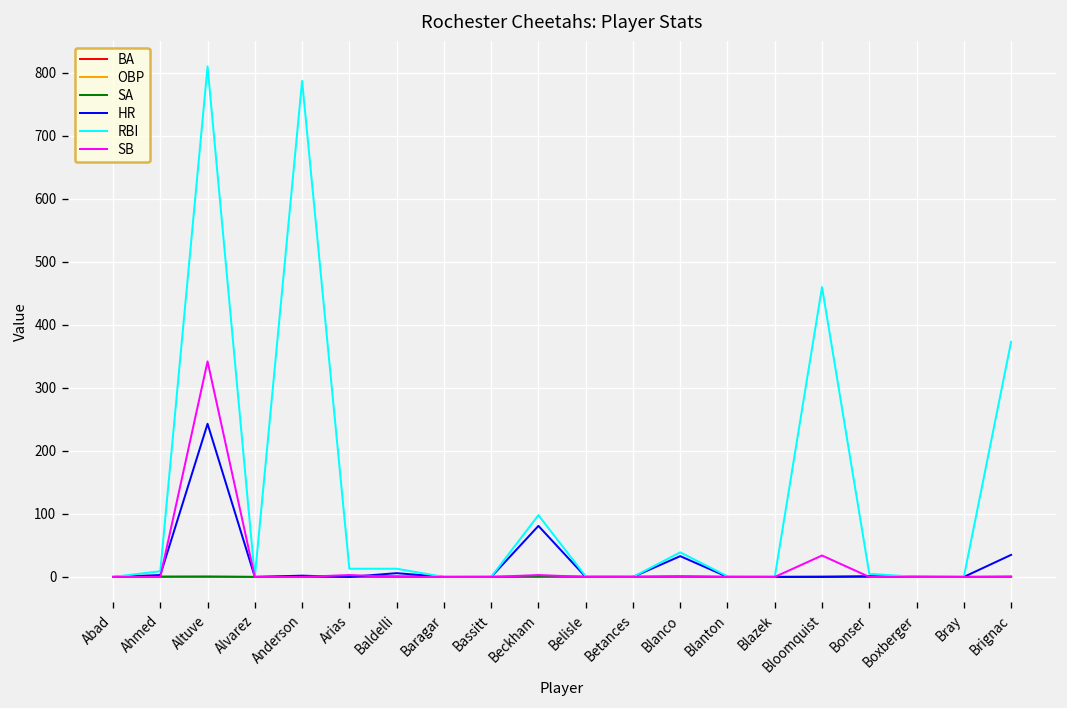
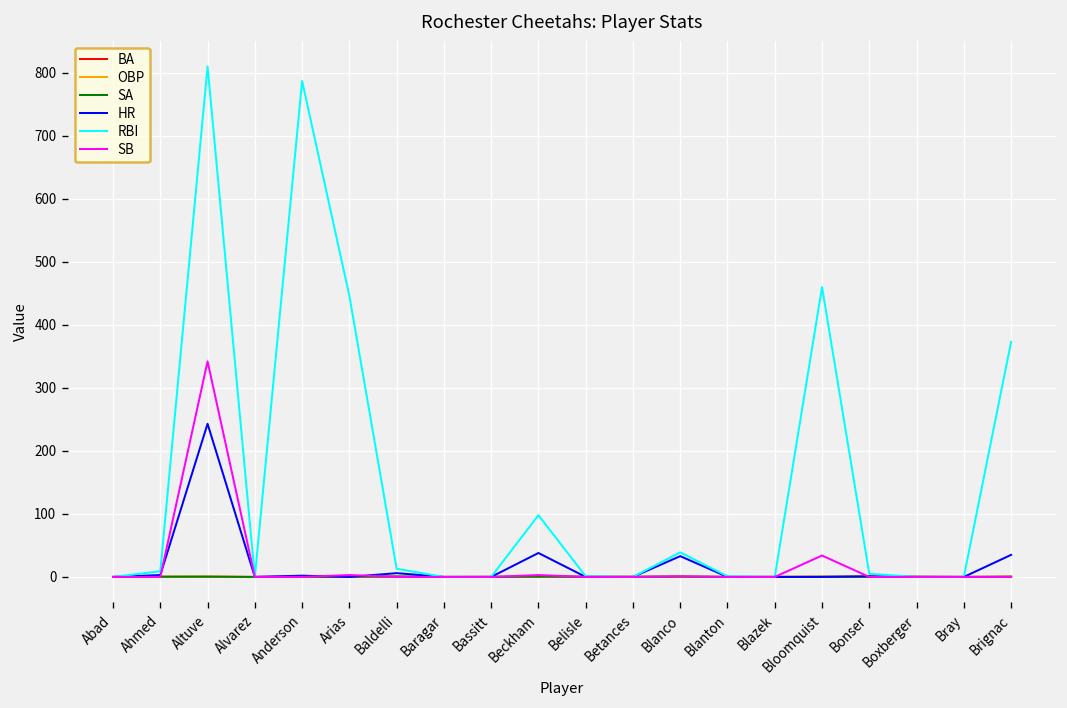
RBI, Arias: 10 -> 450
HR, Beckham: 80 -> 40
